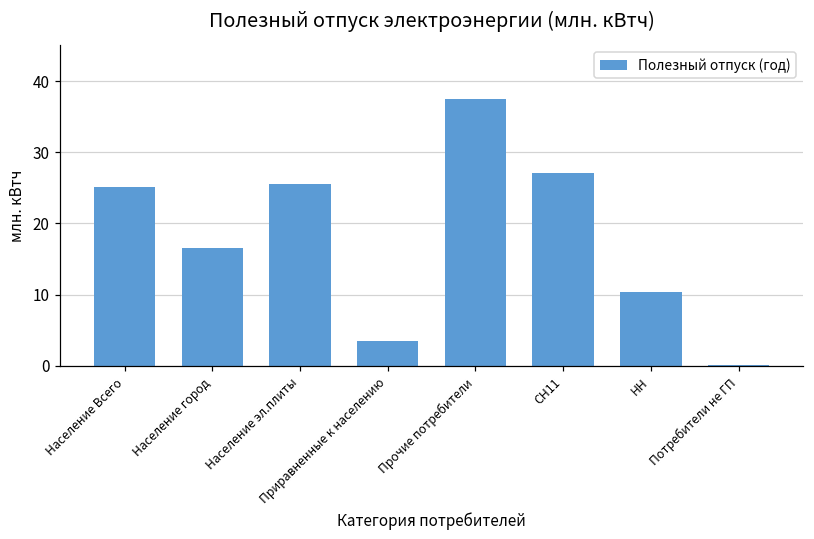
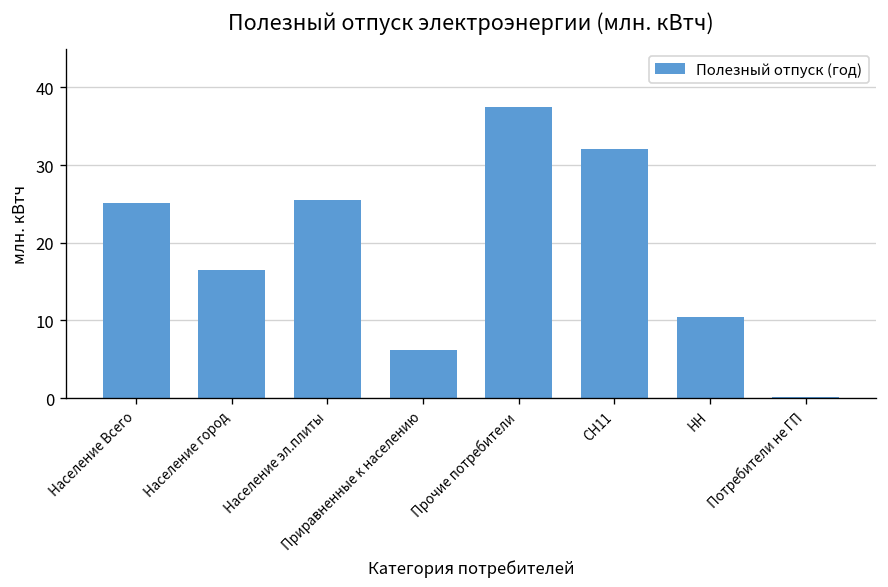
Приравненные к населению: 3 -> 6
СН11: 27 -> 32
